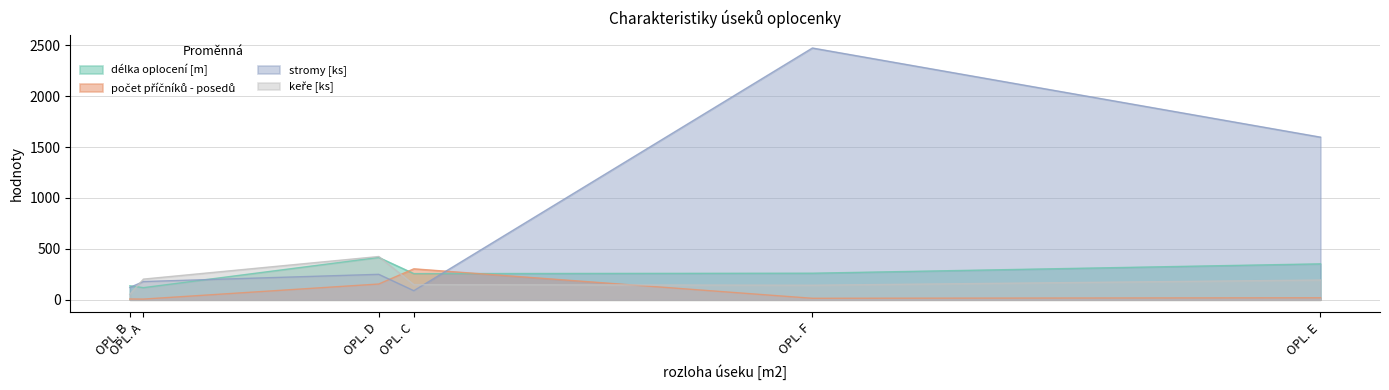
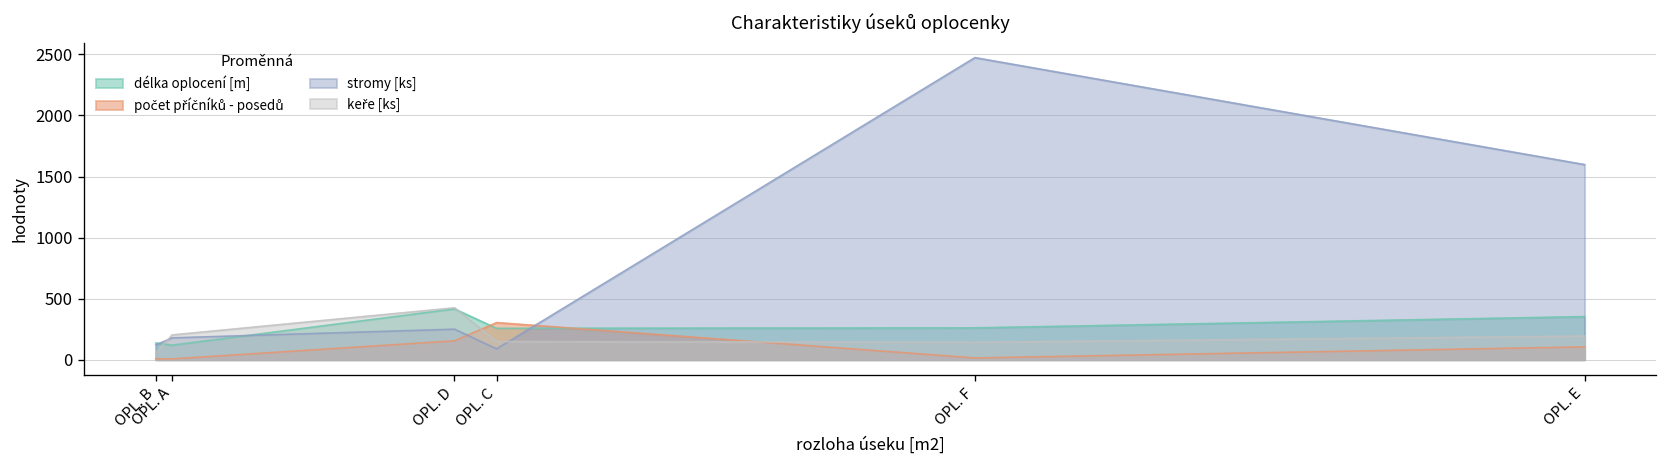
počet příčníků - posedů, OPL. E: 20 -> 110
